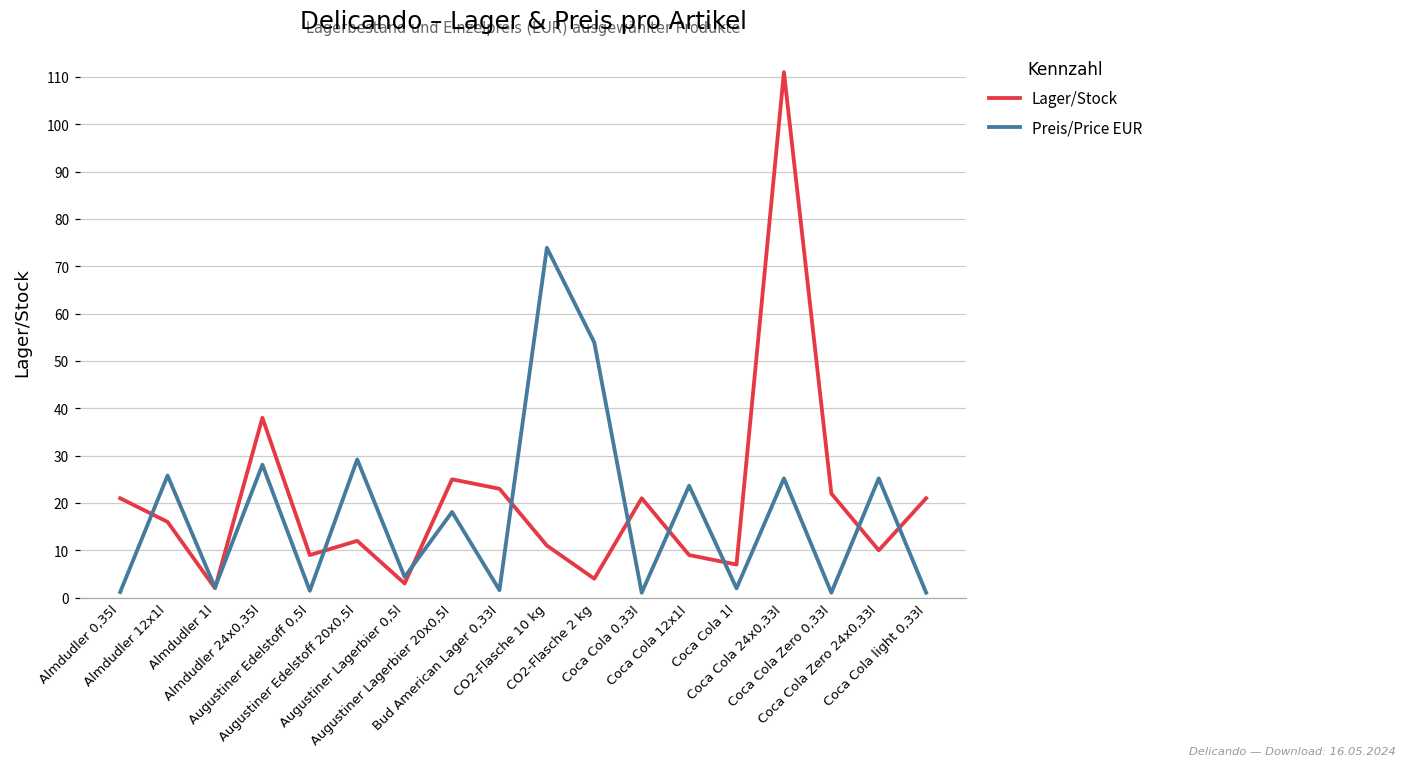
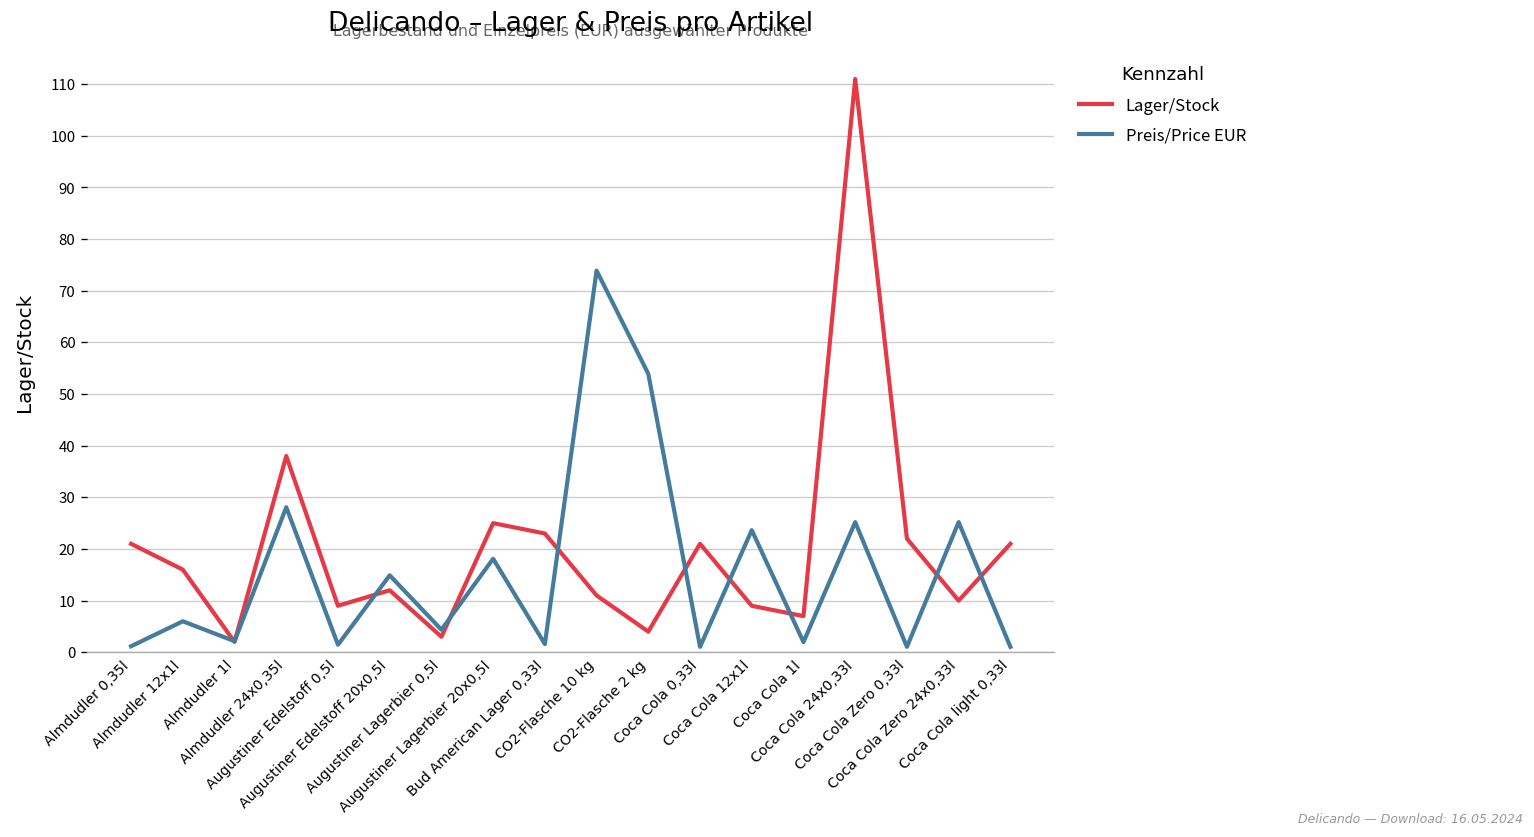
Preis/Price EUR, Almdudler 12x1l: 26 -> 6
Preis/Price EUR, Augustiner Edelstoff 20x0,5l: 29 -> 15
